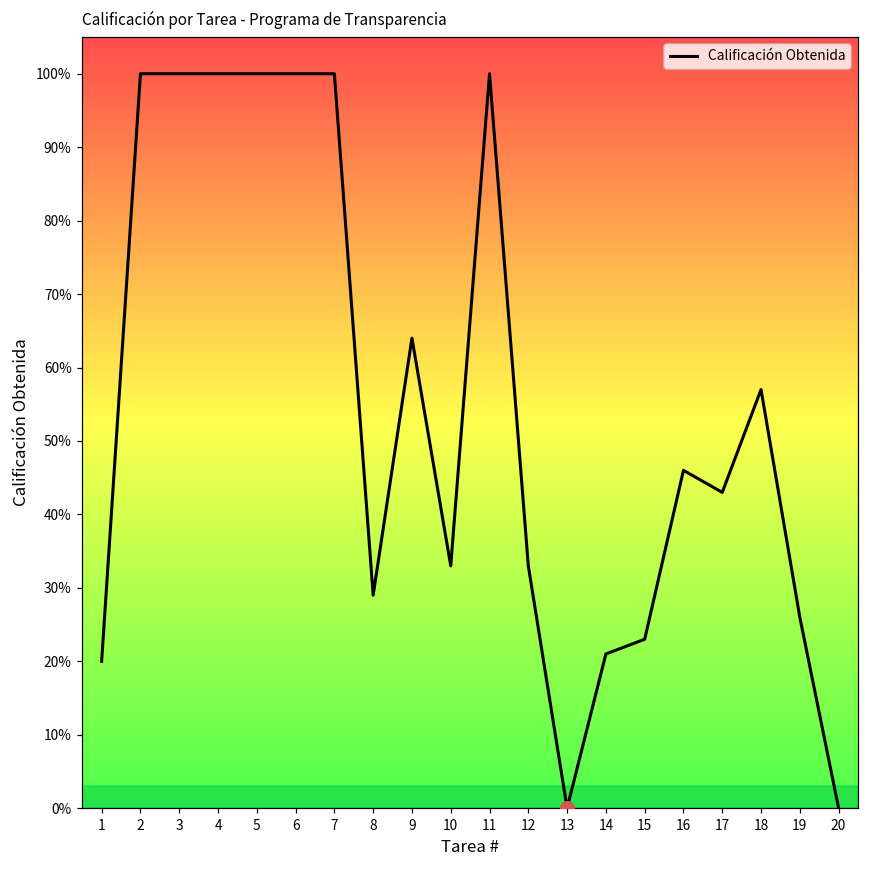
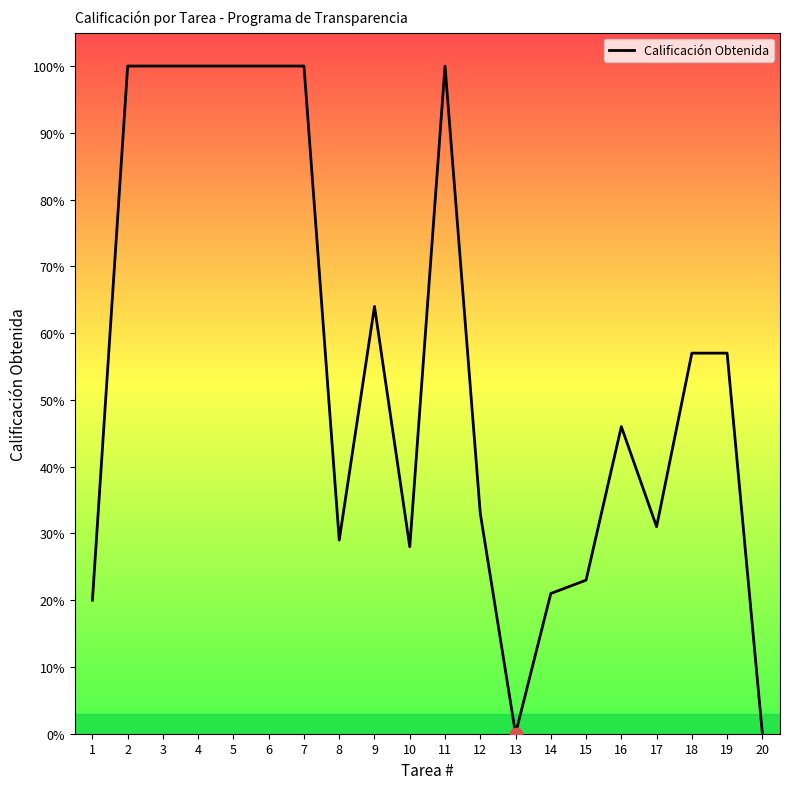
Calificación Obtenida, 10: 33% -> 28%
Calificación Obtenida, 17: 43% -> 31%
Calificación Obtenida, 19: 26% -> 57%
